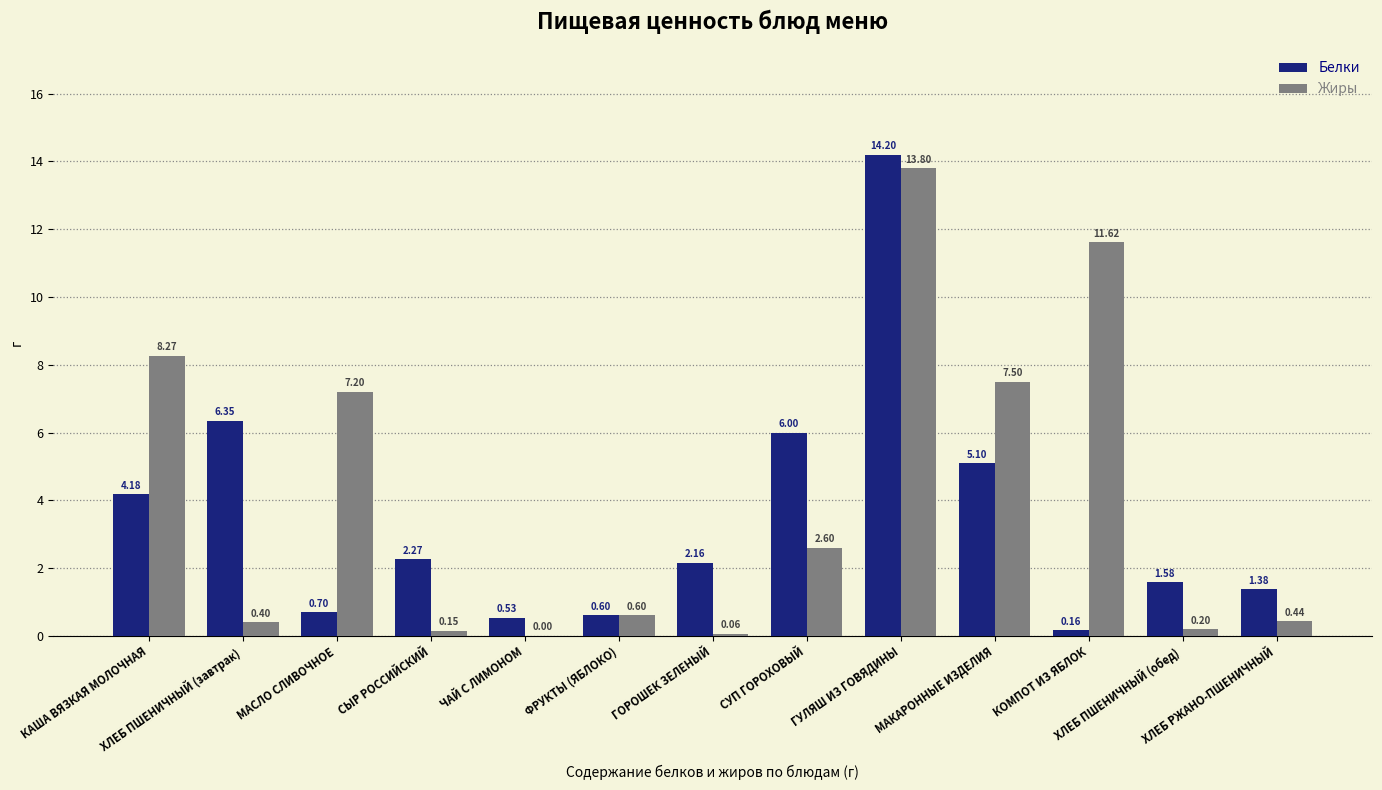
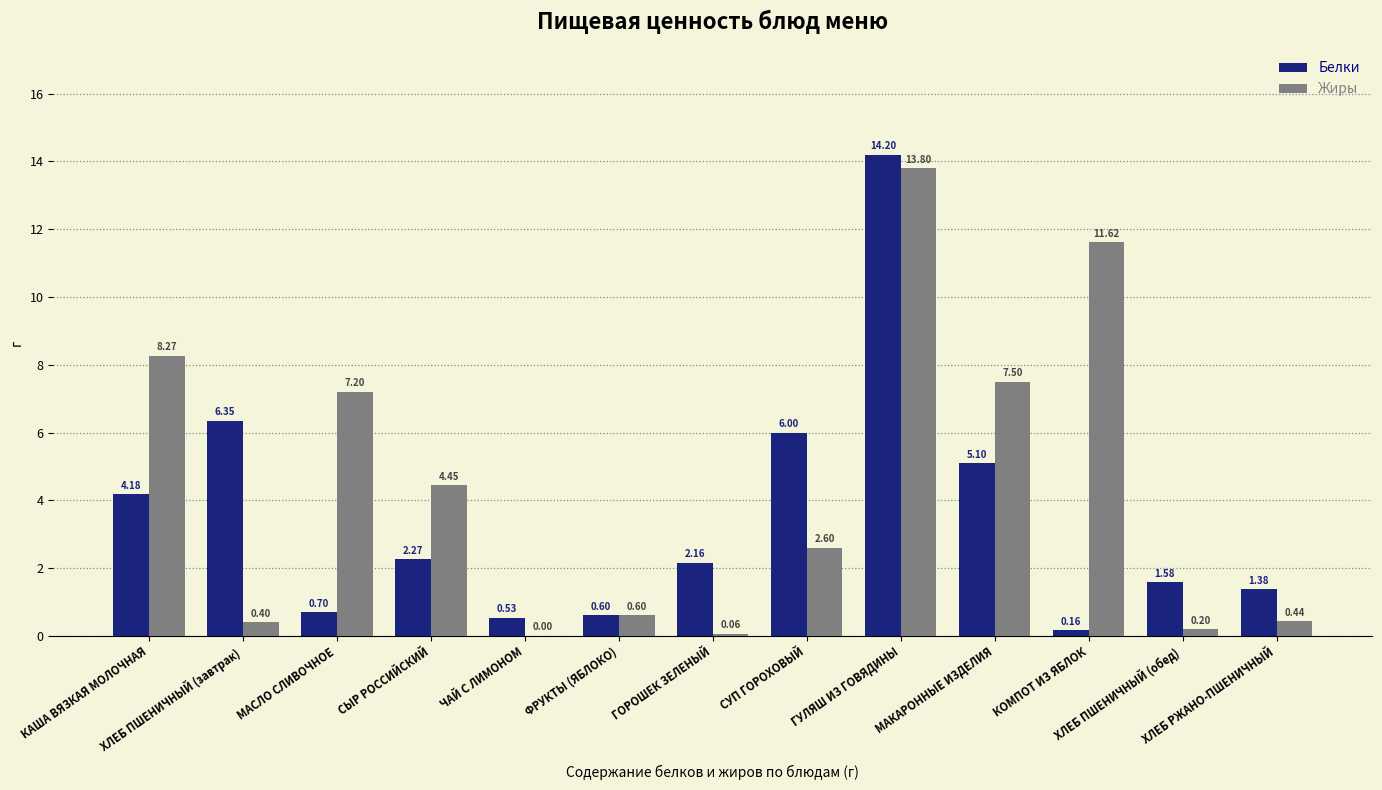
Жиры, СЫР РОССИЙСКИЙ: 0.15 -> 4.45
